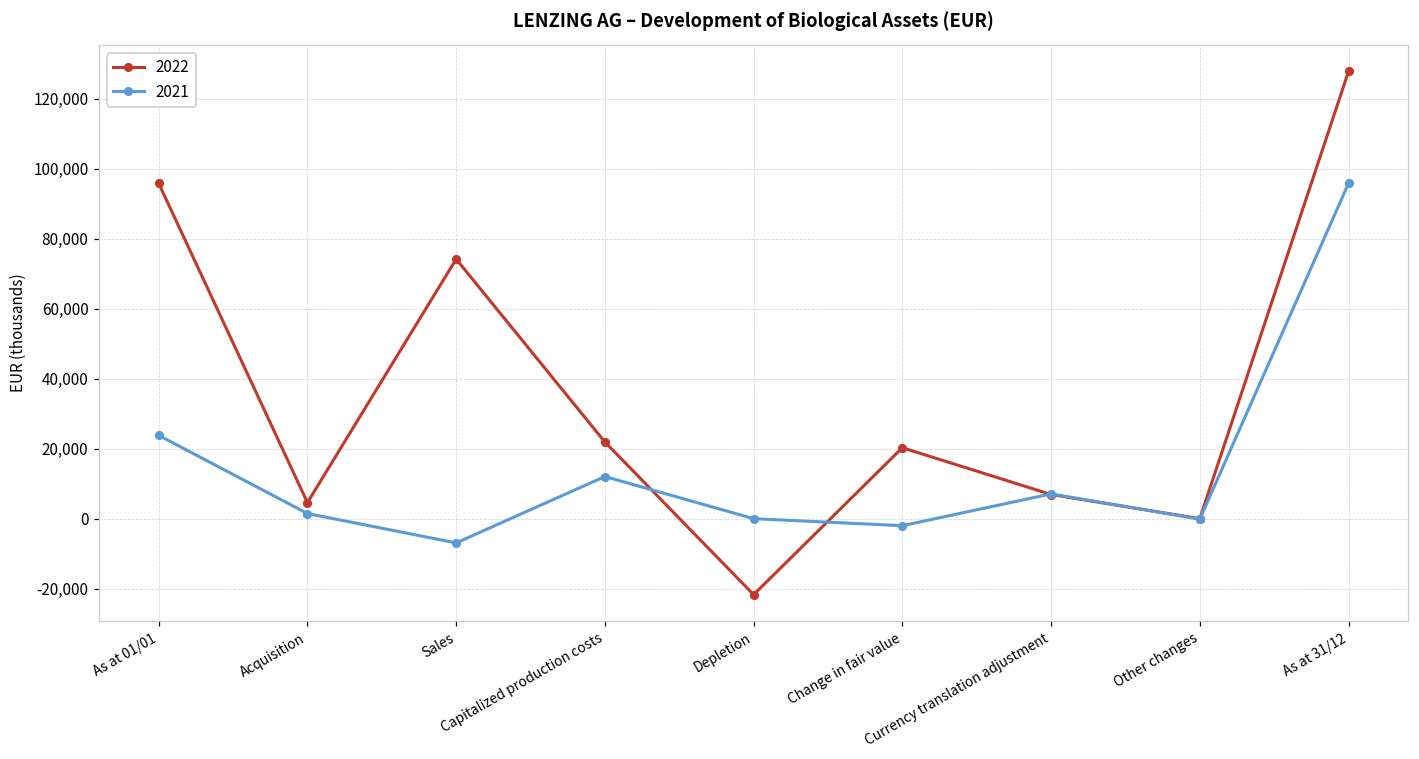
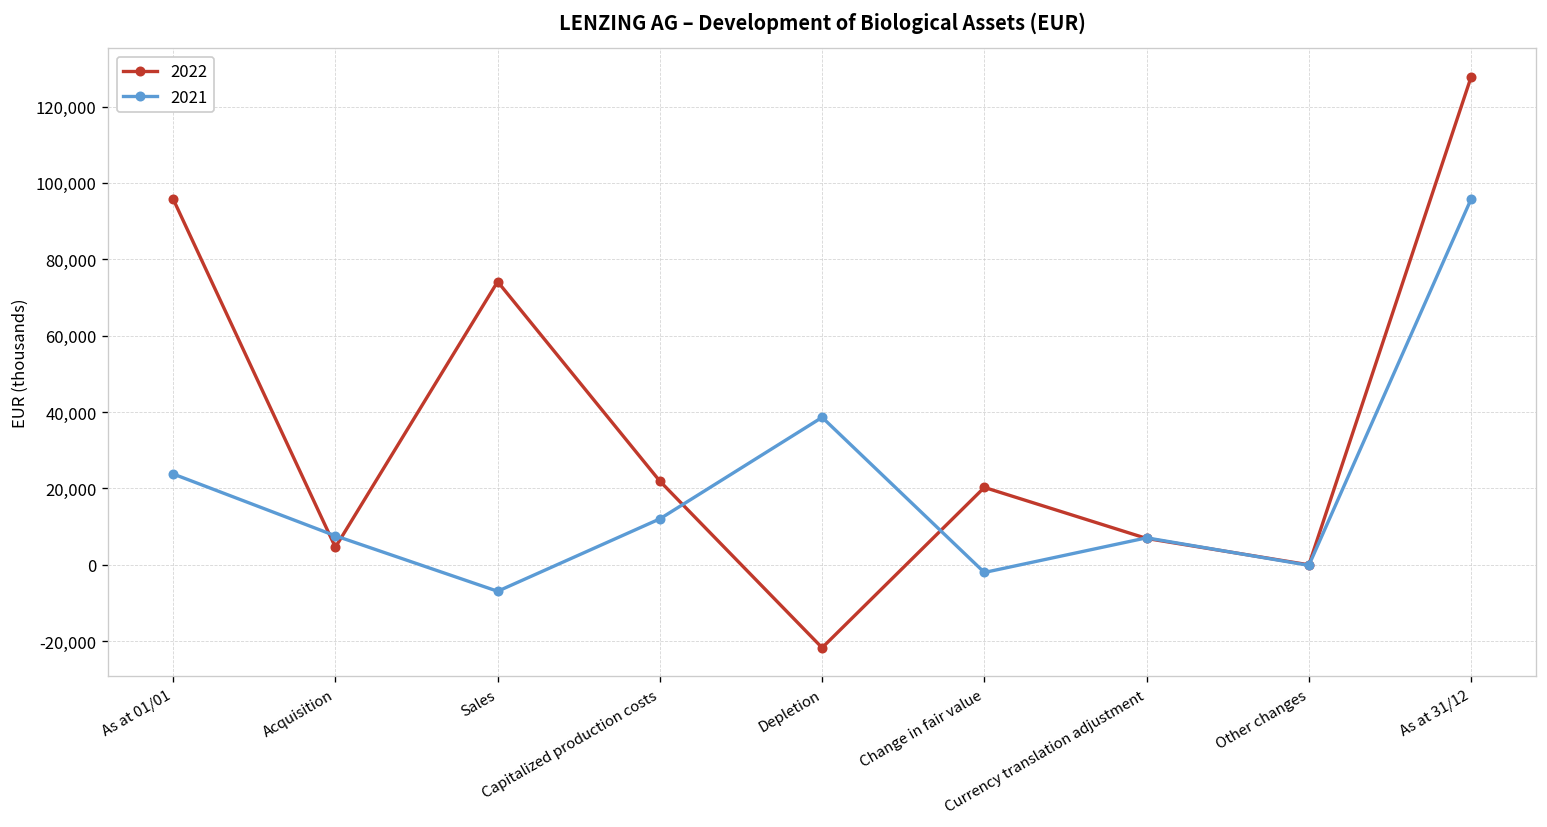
2021, Acquisition: 1,000 -> 8,000
2021, Depletion: 0 -> 39,000
